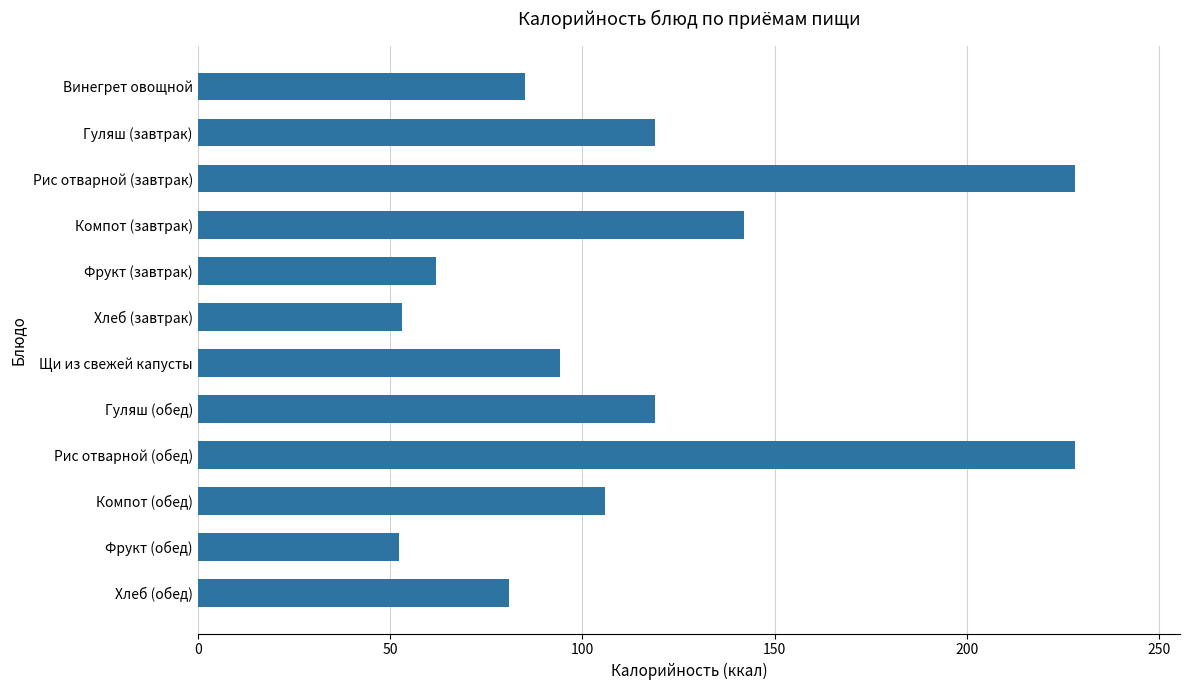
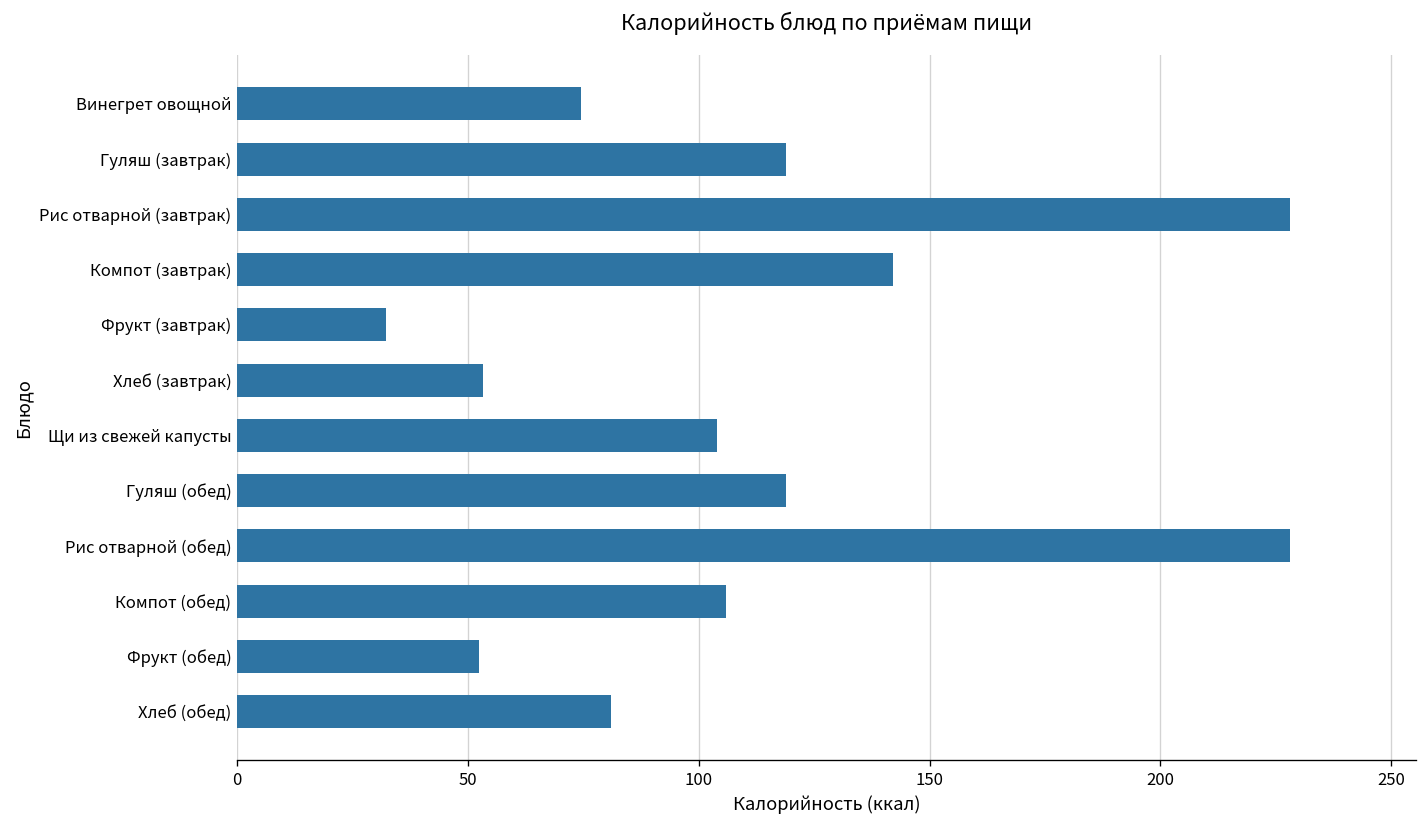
Винегрет овощной: 85 -> 74
Фрукт (завтрак): 62 -> 32
Щи из свежей капусты: 94 -> 104
